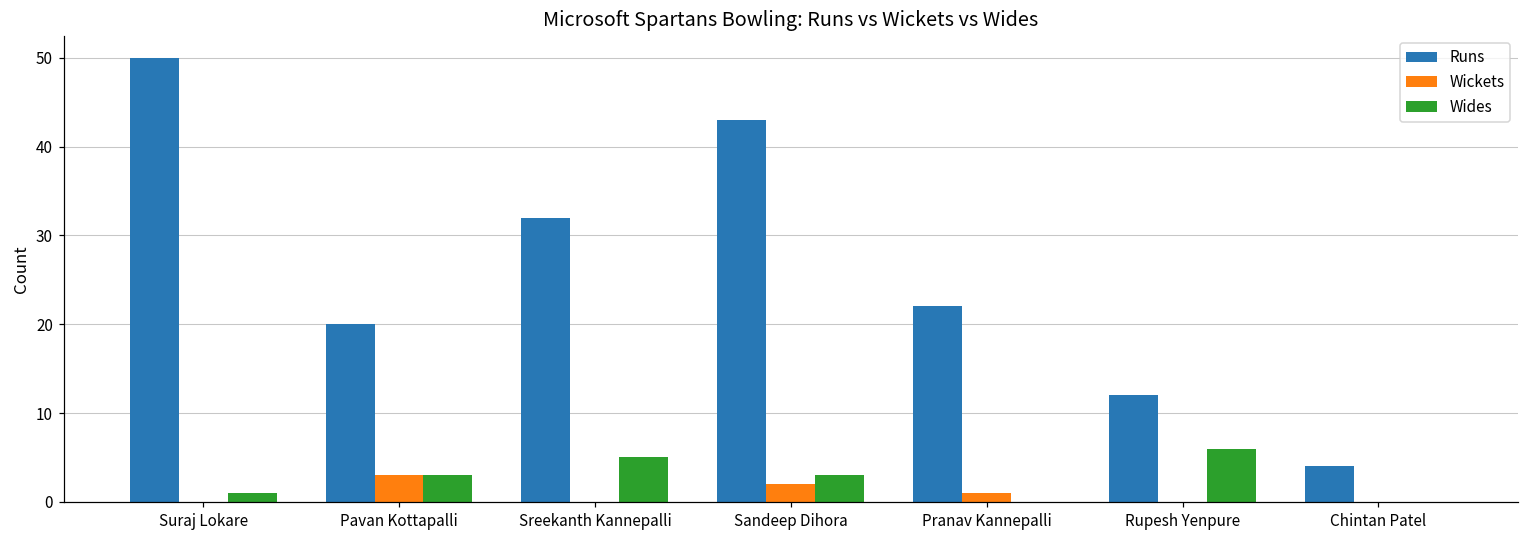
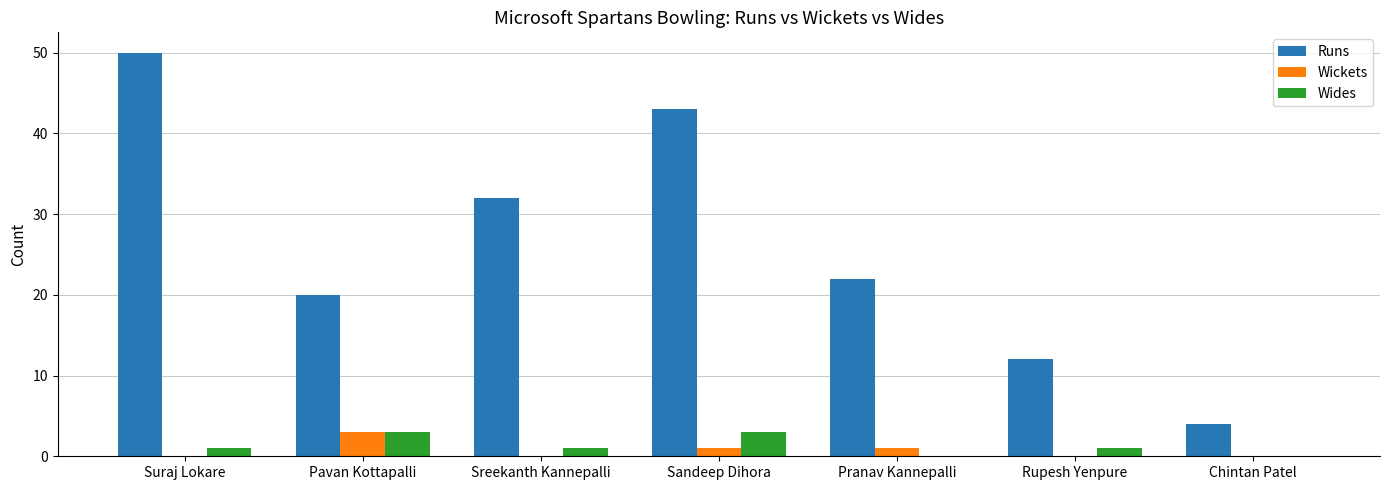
Wides, Sreekanth Kannepalli: 5 -> 1
Wickets, Sandeep Dihora: 2 -> 1
Wides, Rupesh Yenpure: 6 -> 1
